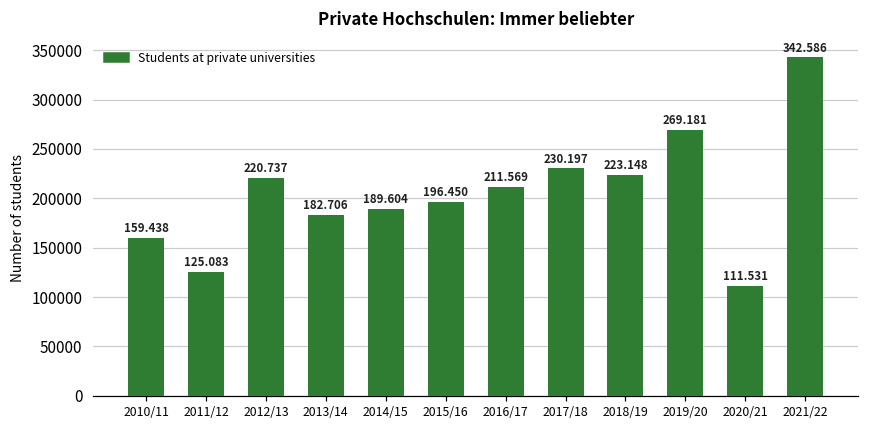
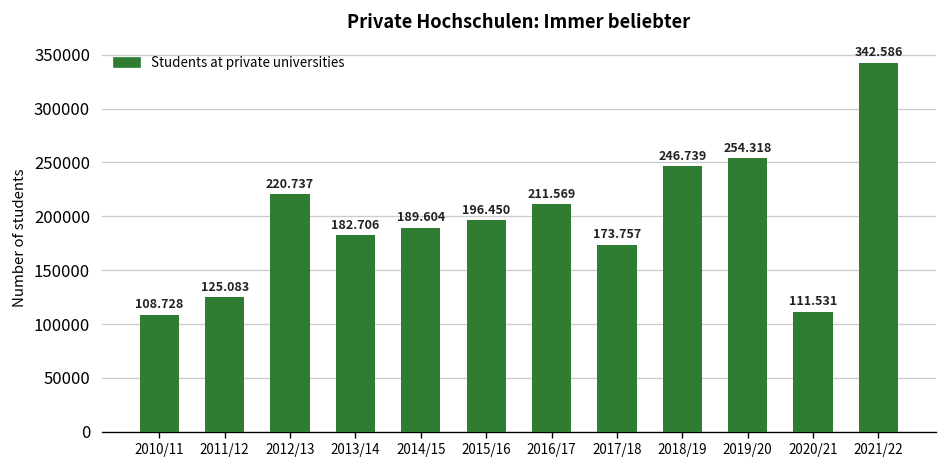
2010/11: 159.438 -> 108.728
2017/18: 230.197 -> 173.757
2018/19: 223.148 -> 246.739
2019/20: 269.181 -> 254.318
